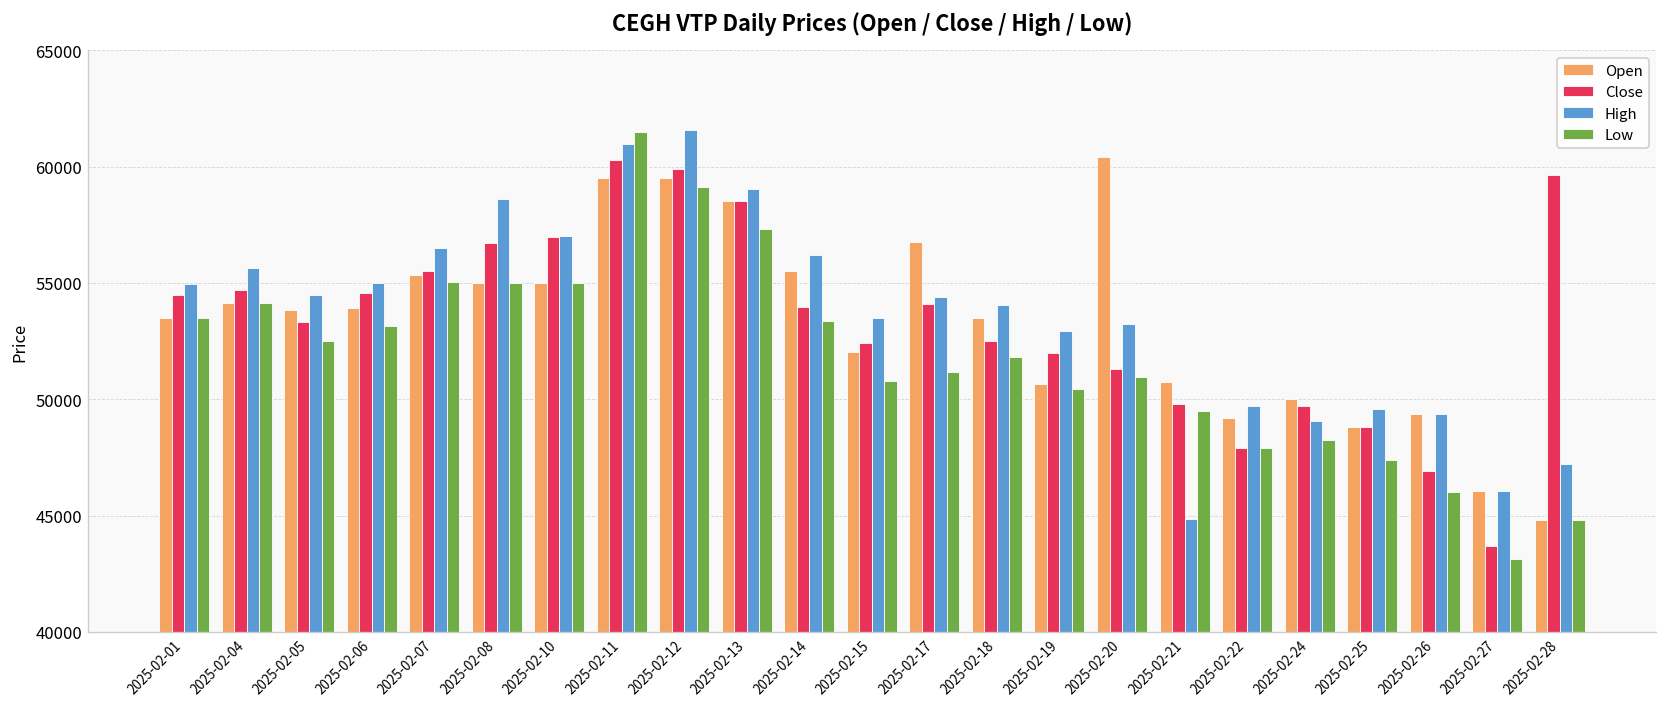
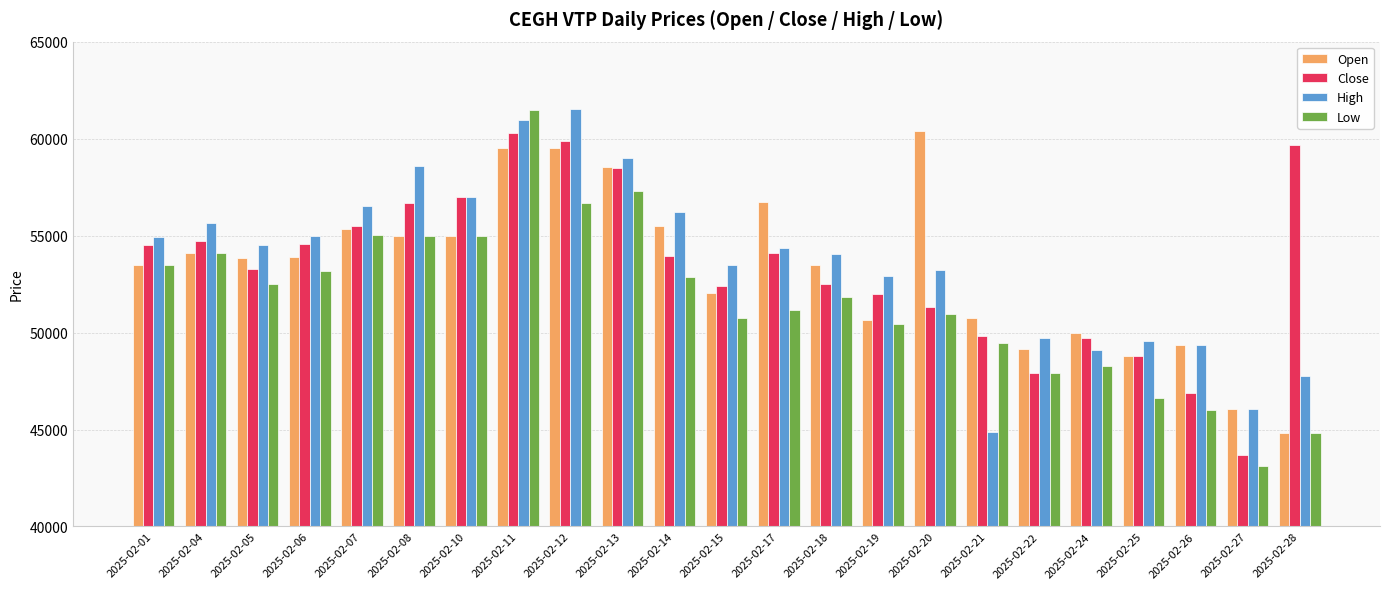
Low, 2025-02-12: 59100 -> 56700
Low, 2025-02-14: 53400 -> 52900
Low, 2025-02-25: 47400 -> 46600
High, 2025-02-28: 47200 -> 47700
